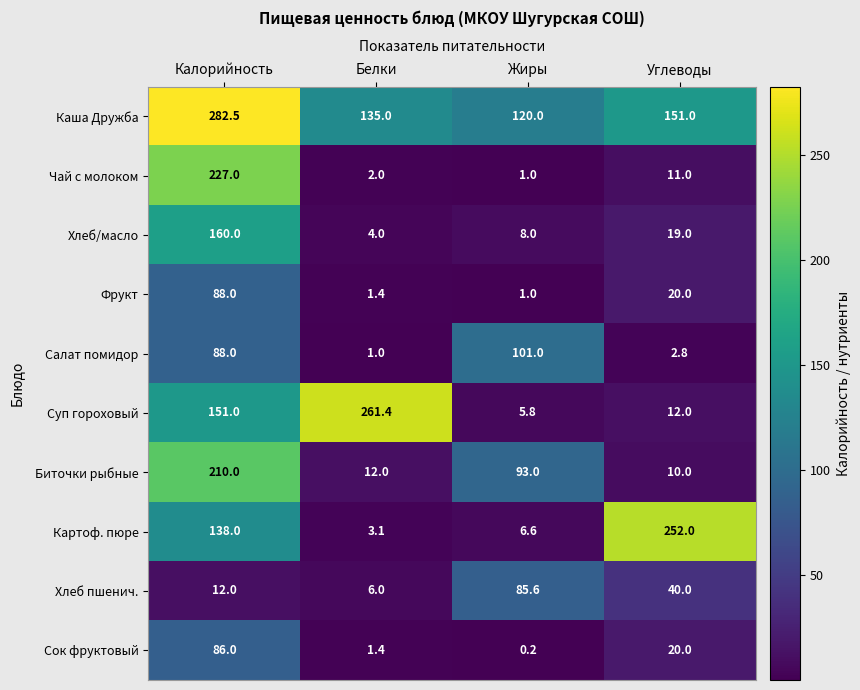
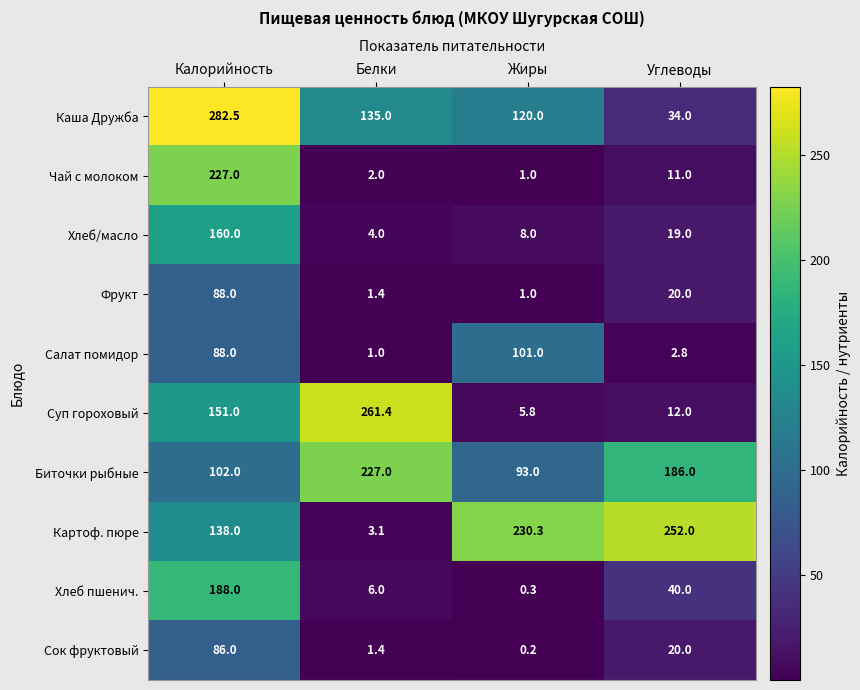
Каша Дружба, Углеводы: 151.0 -> 34.0
Биточки рыбные, Калорийность: 210.0 -> 102.0
Биточки рыбные, Белки: 12.0 -> 227.0
Биточки рыбные, Углеводы: 10.0 -> 186.0
Картоф. пюре, Жиры: 6.6 -> 230.3
Хлеб пшенич., Калорийность: 12.0 -> 188.0
Хлеб пшенич., Жиры: 85.6 -> 0.3
